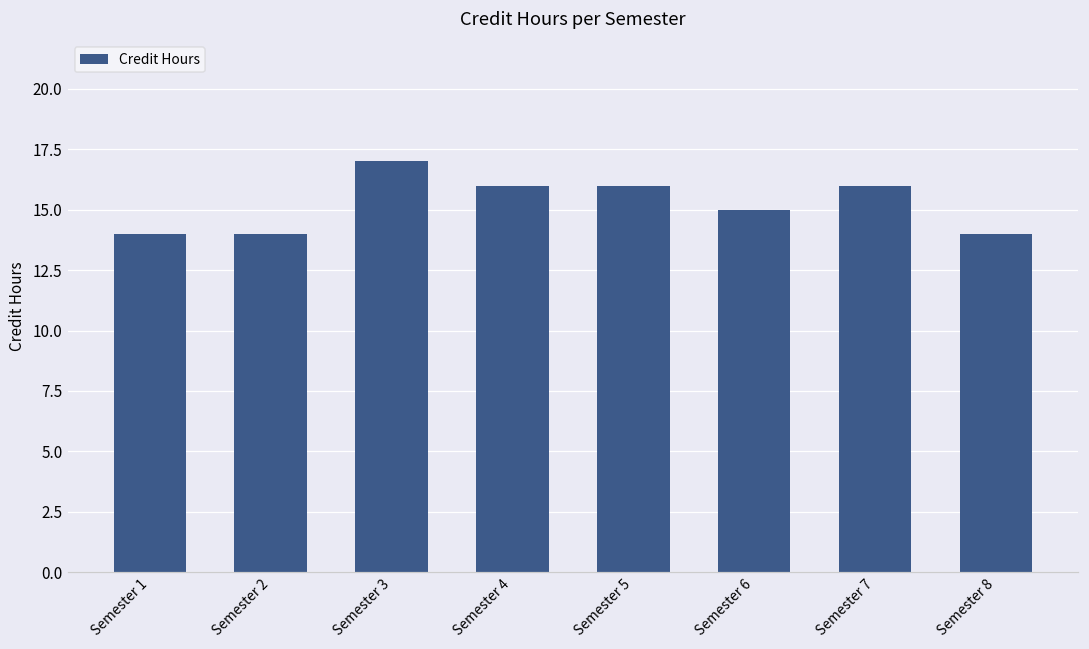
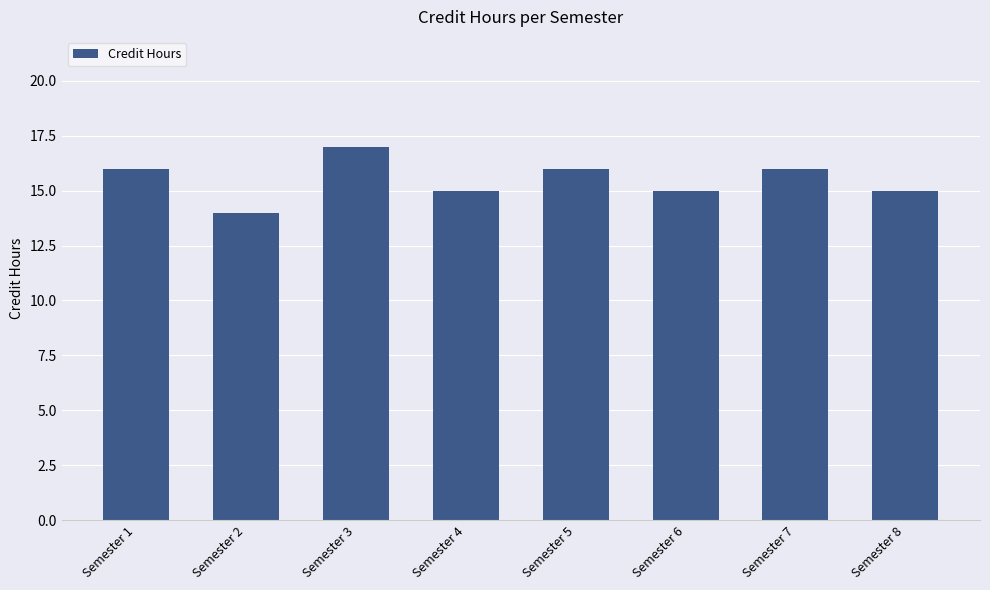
Semester 1: 14 -> 16
Semester 4: 16 -> 15
Semester 8: 14 -> 15
